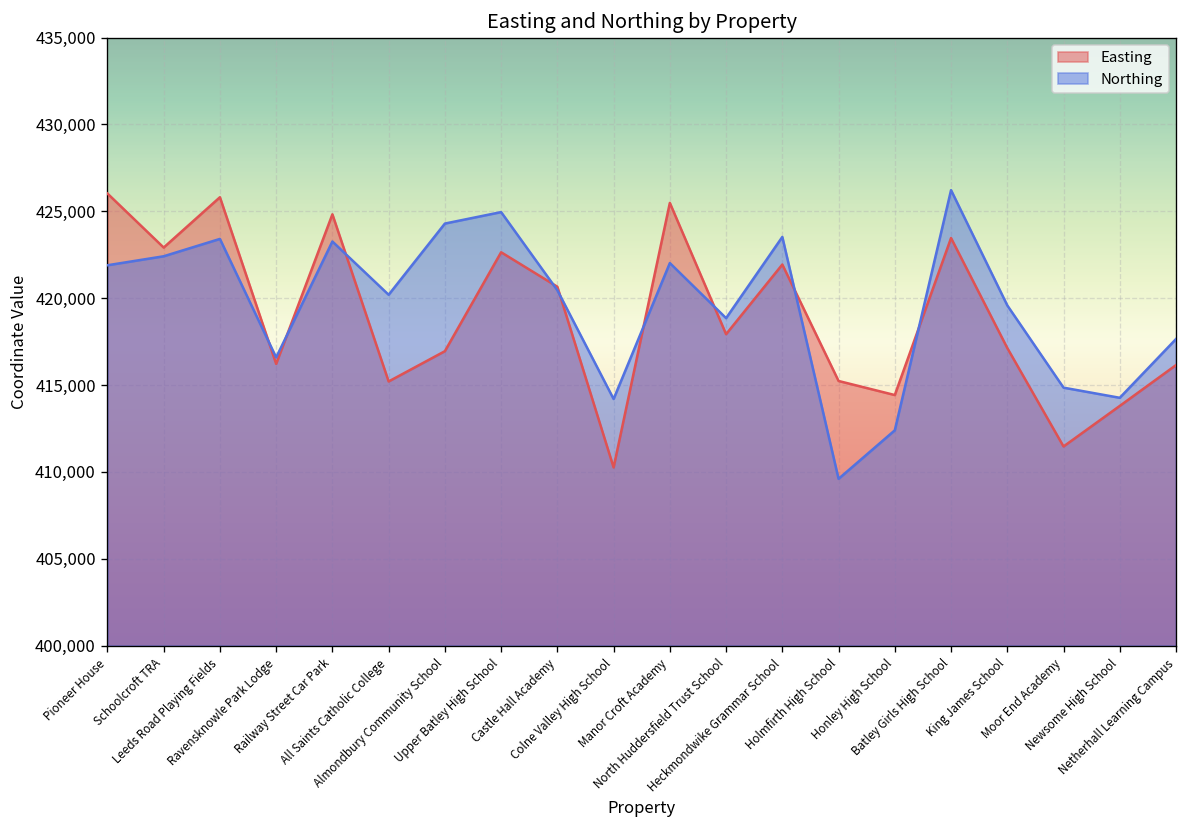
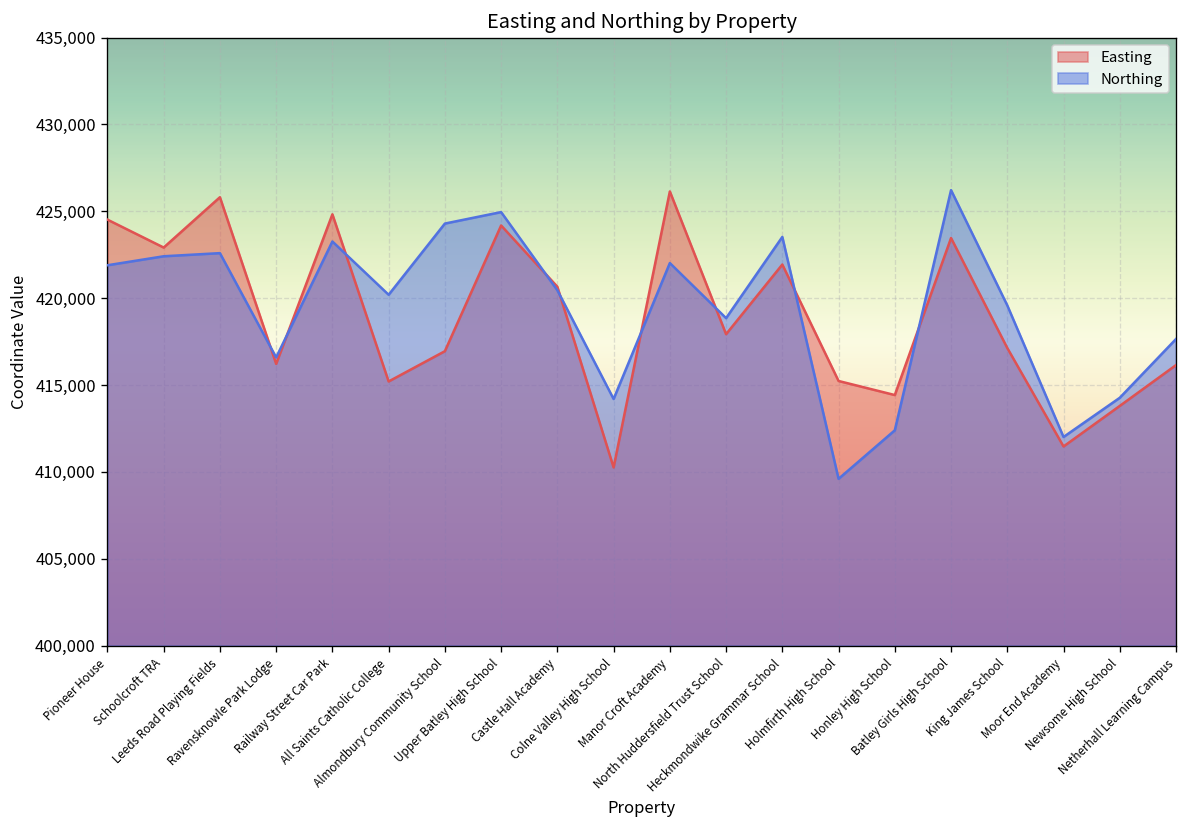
Easting, Pioneer House: 426,000 -> 424,500
Northing, Leeds Road Playing Fields: 423,400 -> 422,600
Easting, Upper Batley High School: 422,600 -> 424,200
Easting, Manor Croft Academy: 425,500 -> 426,100
Northing, Moor End Academy: 414,800 -> 412,000
